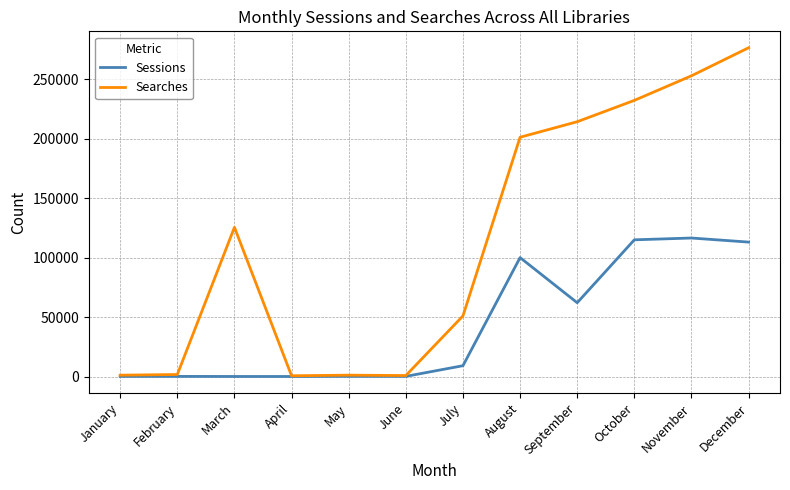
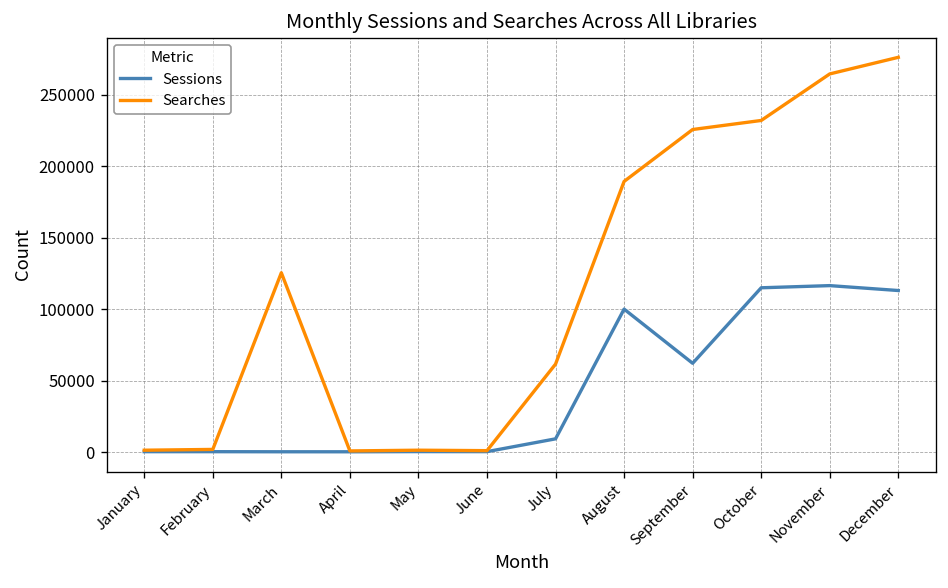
Searches, July: 51000 -> 62000
Searches, August: 201000 -> 189000
Searches, September: 214000 -> 226000
Searches, November: 253000 -> 265000
